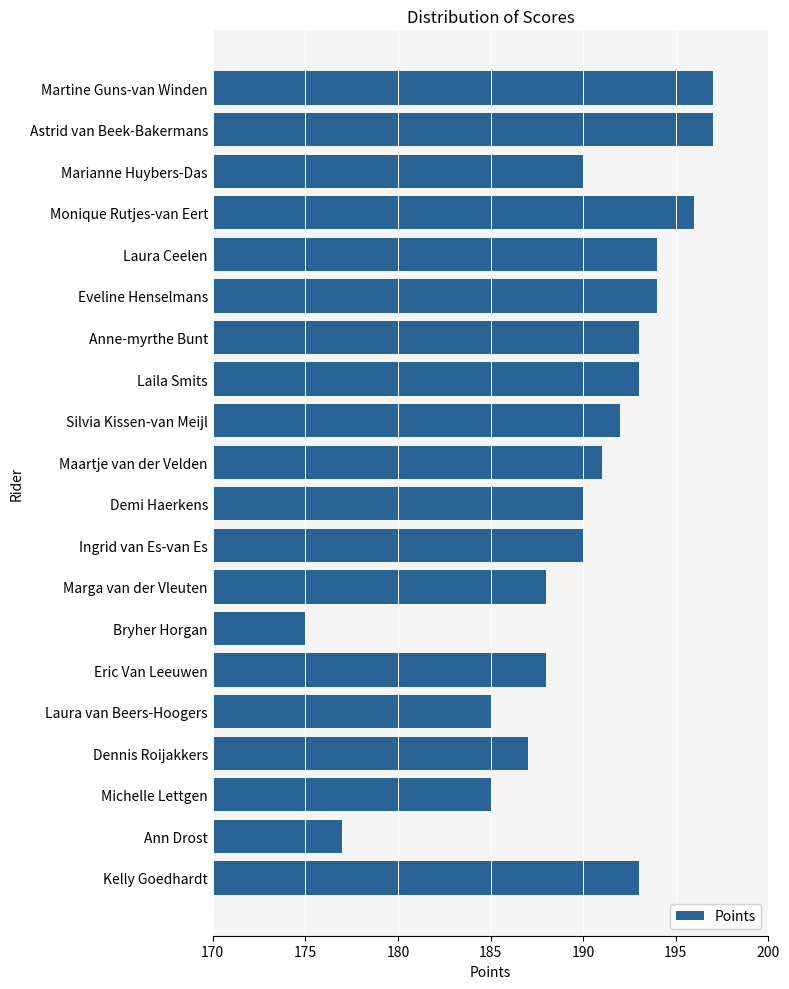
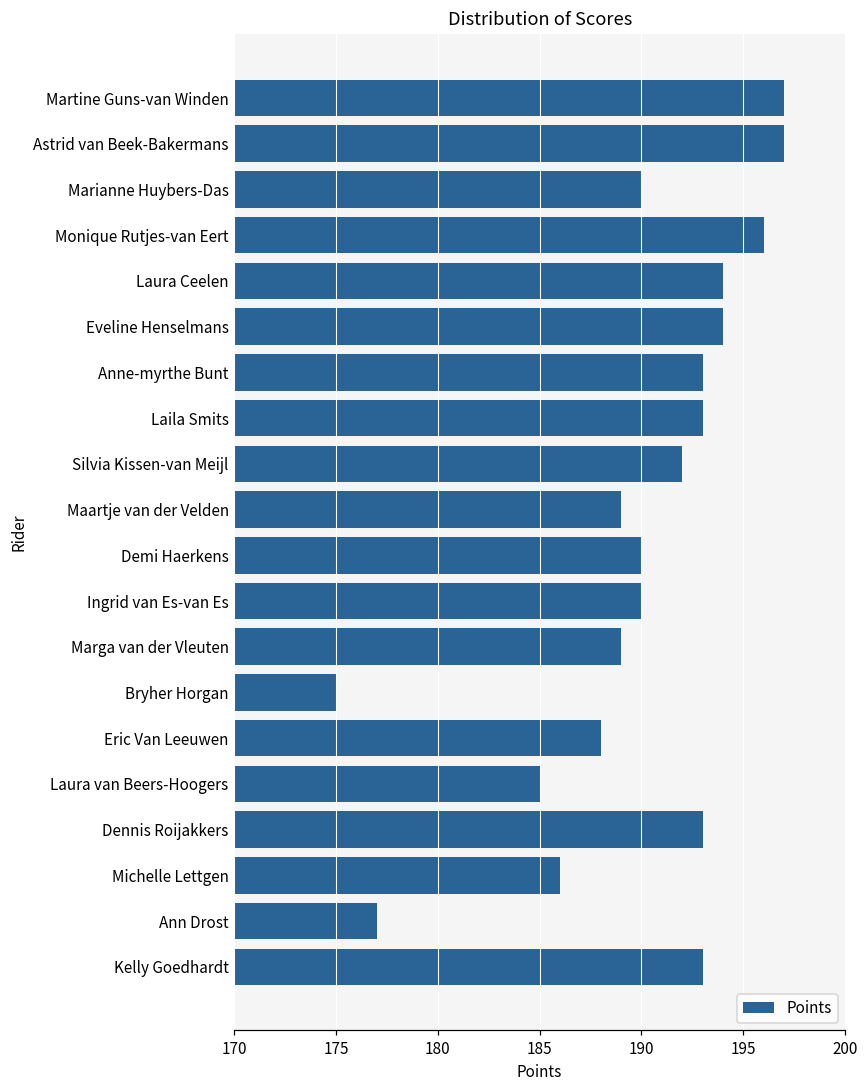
Maartje van der Velden: 191 -> 189
Marga van der Vleuten: 188 -> 189
Dennis Roijakkers: 187 -> 193
Michelle Lettgen: 185 -> 186
